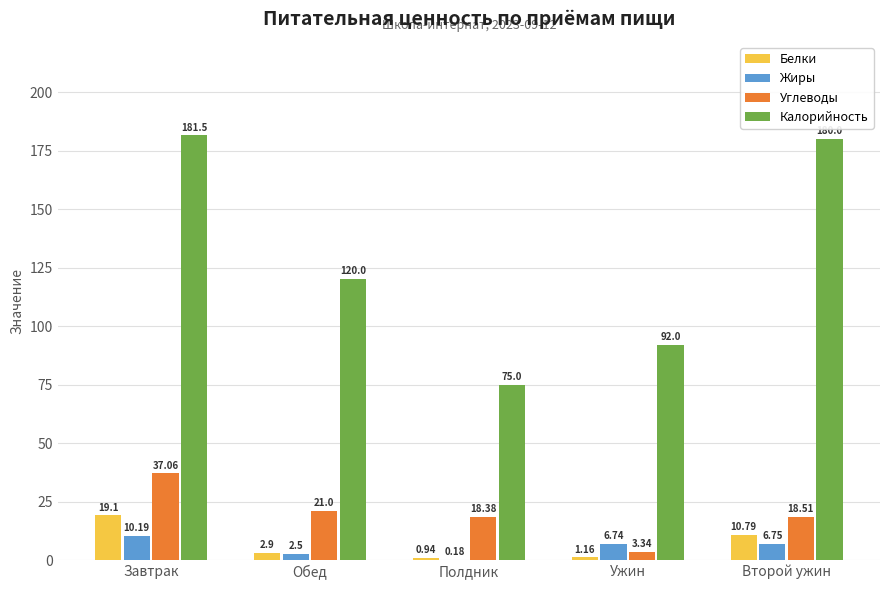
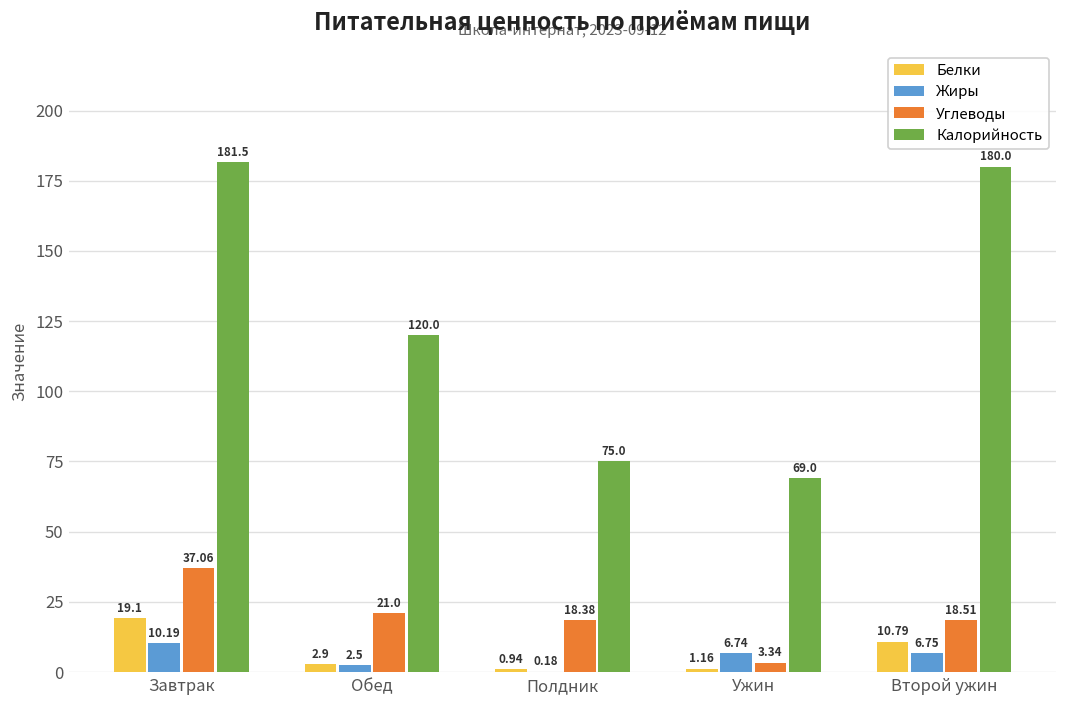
Калорийность, Ужин: 92.0 -> 69.0
